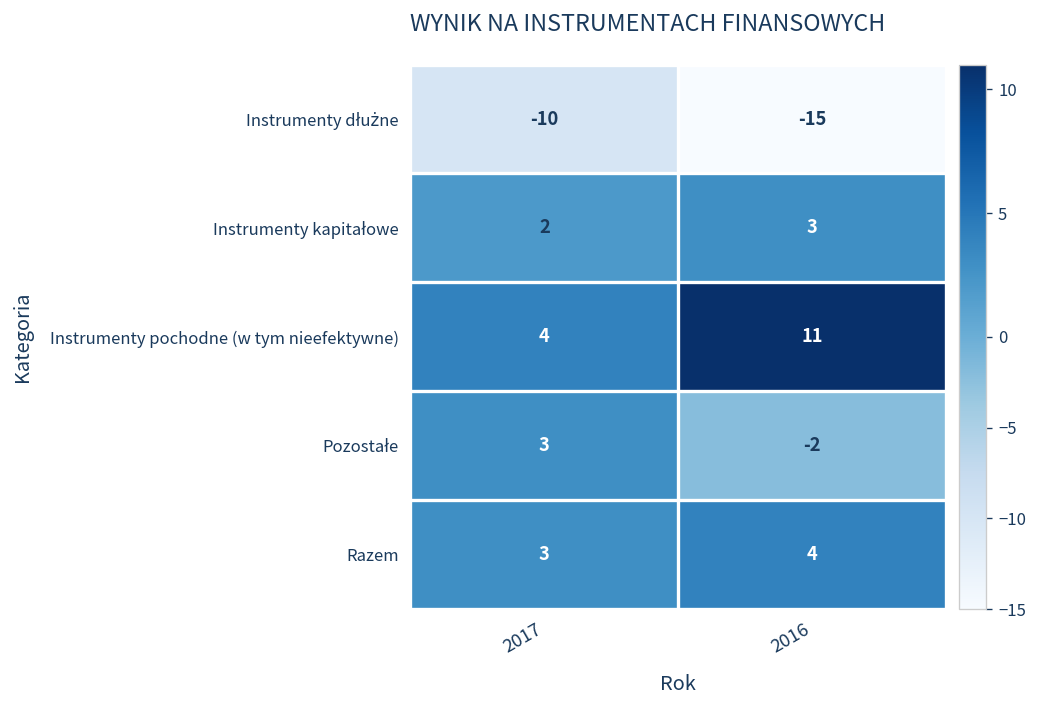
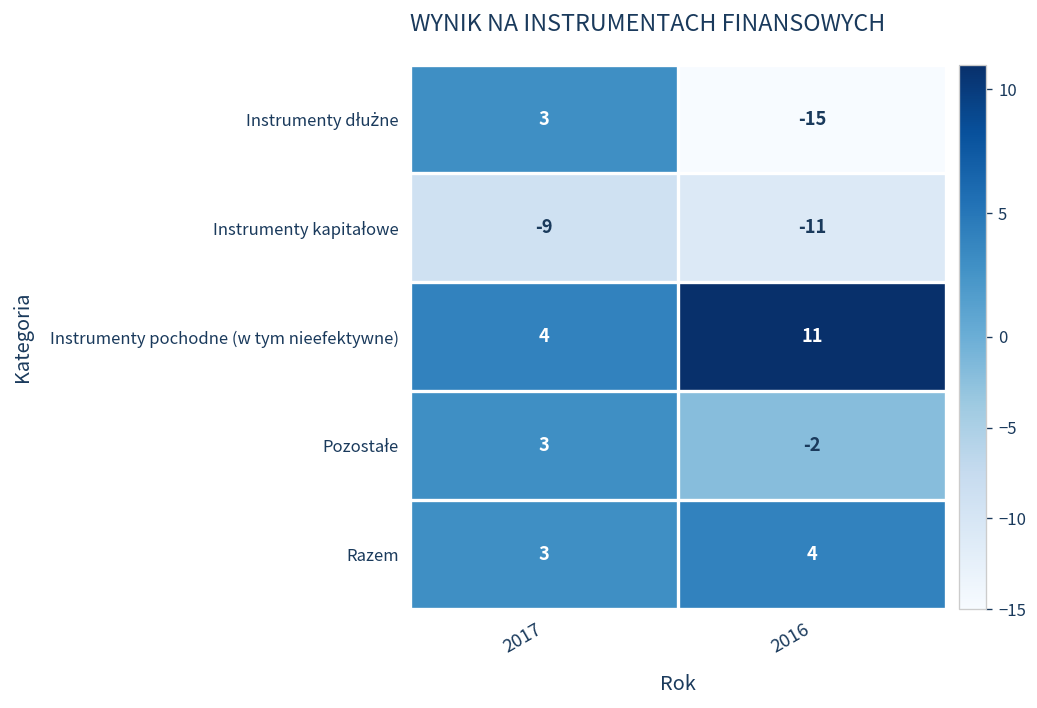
Instrumenty dłużne, 2017: -10 -> 3
Instrumenty kapitałowe, 2017: 2 -> -9
Instrumenty kapitałowe, 2016: 3 -> -11
